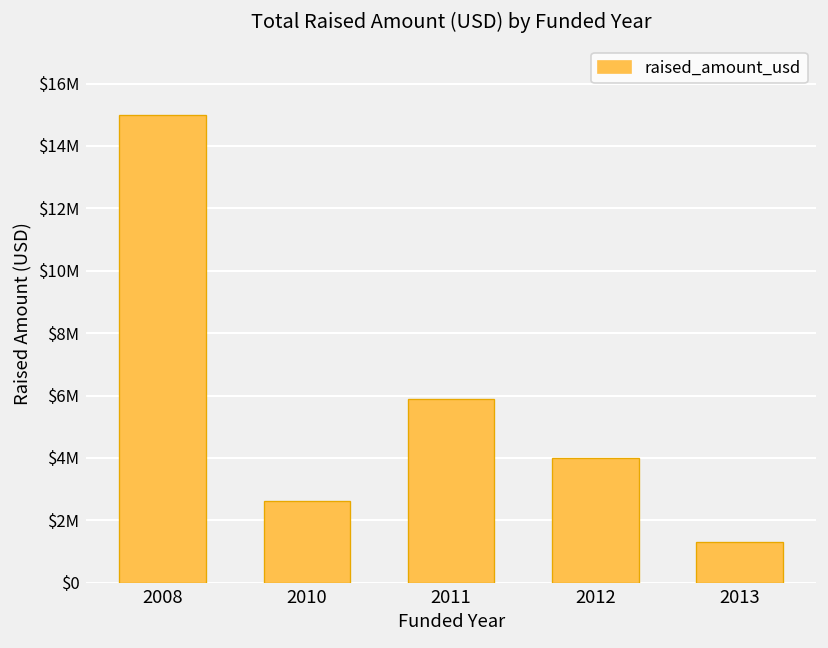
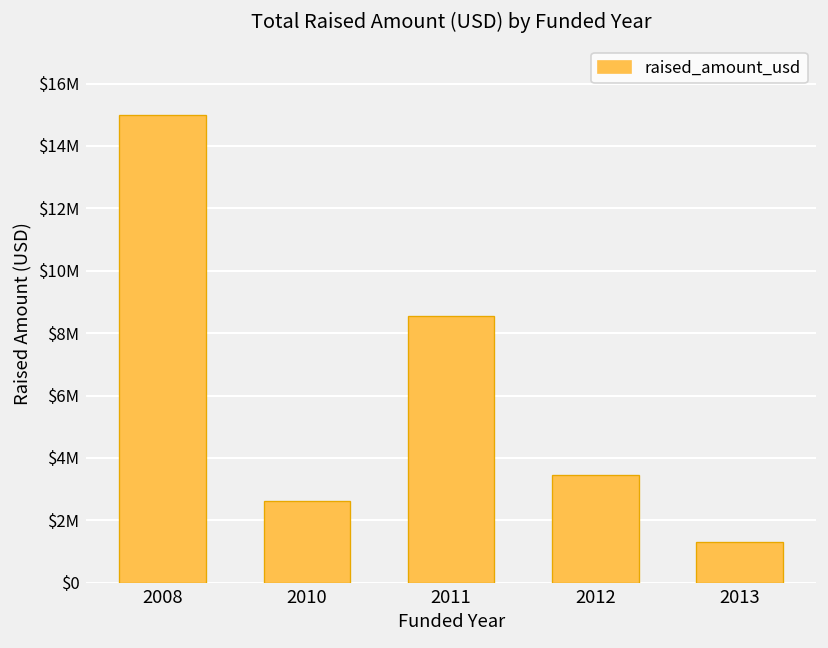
2011: $5900000 -> $8600000
2012: $4000000 -> $3400000
